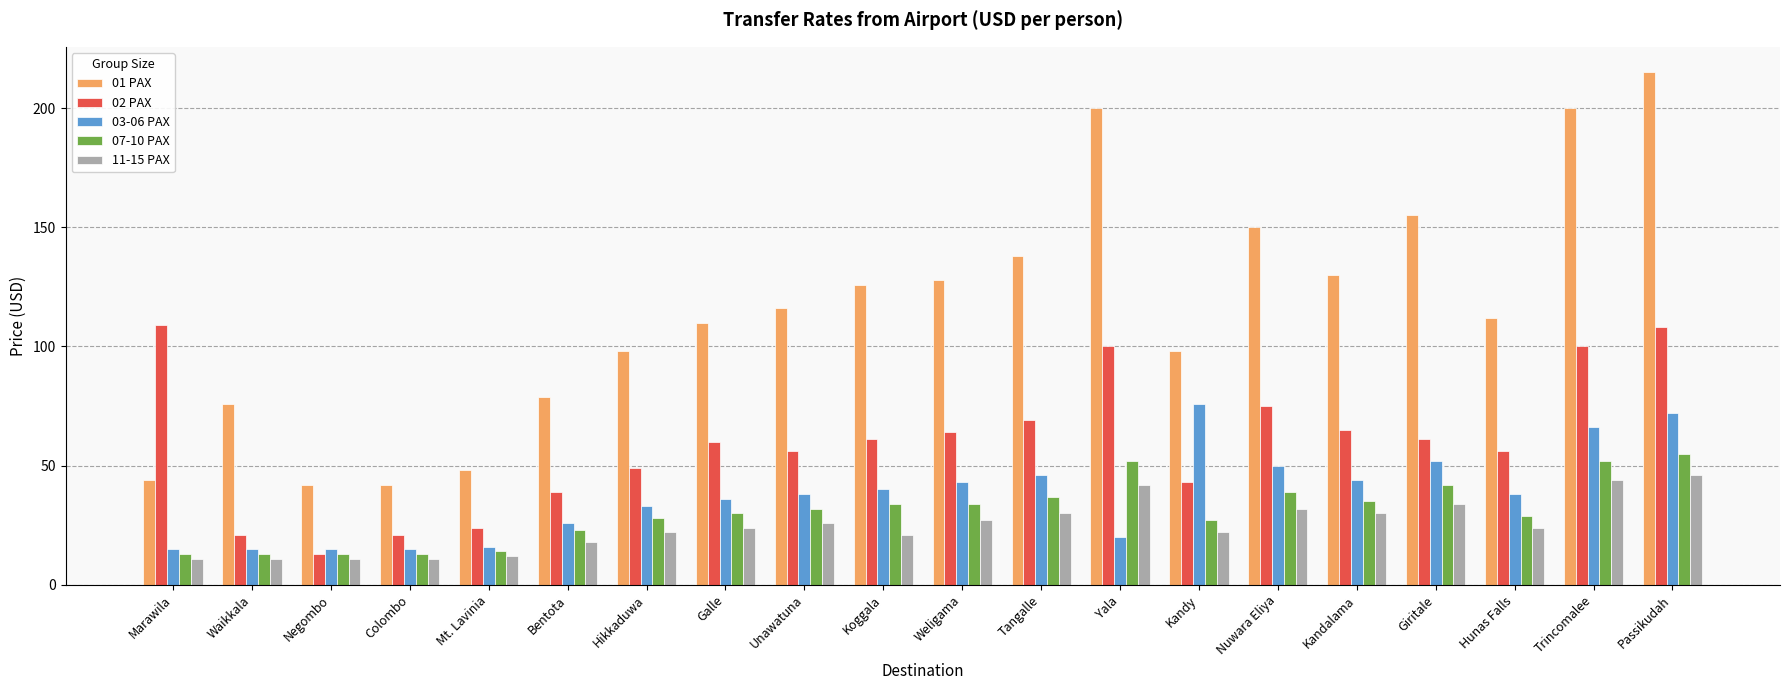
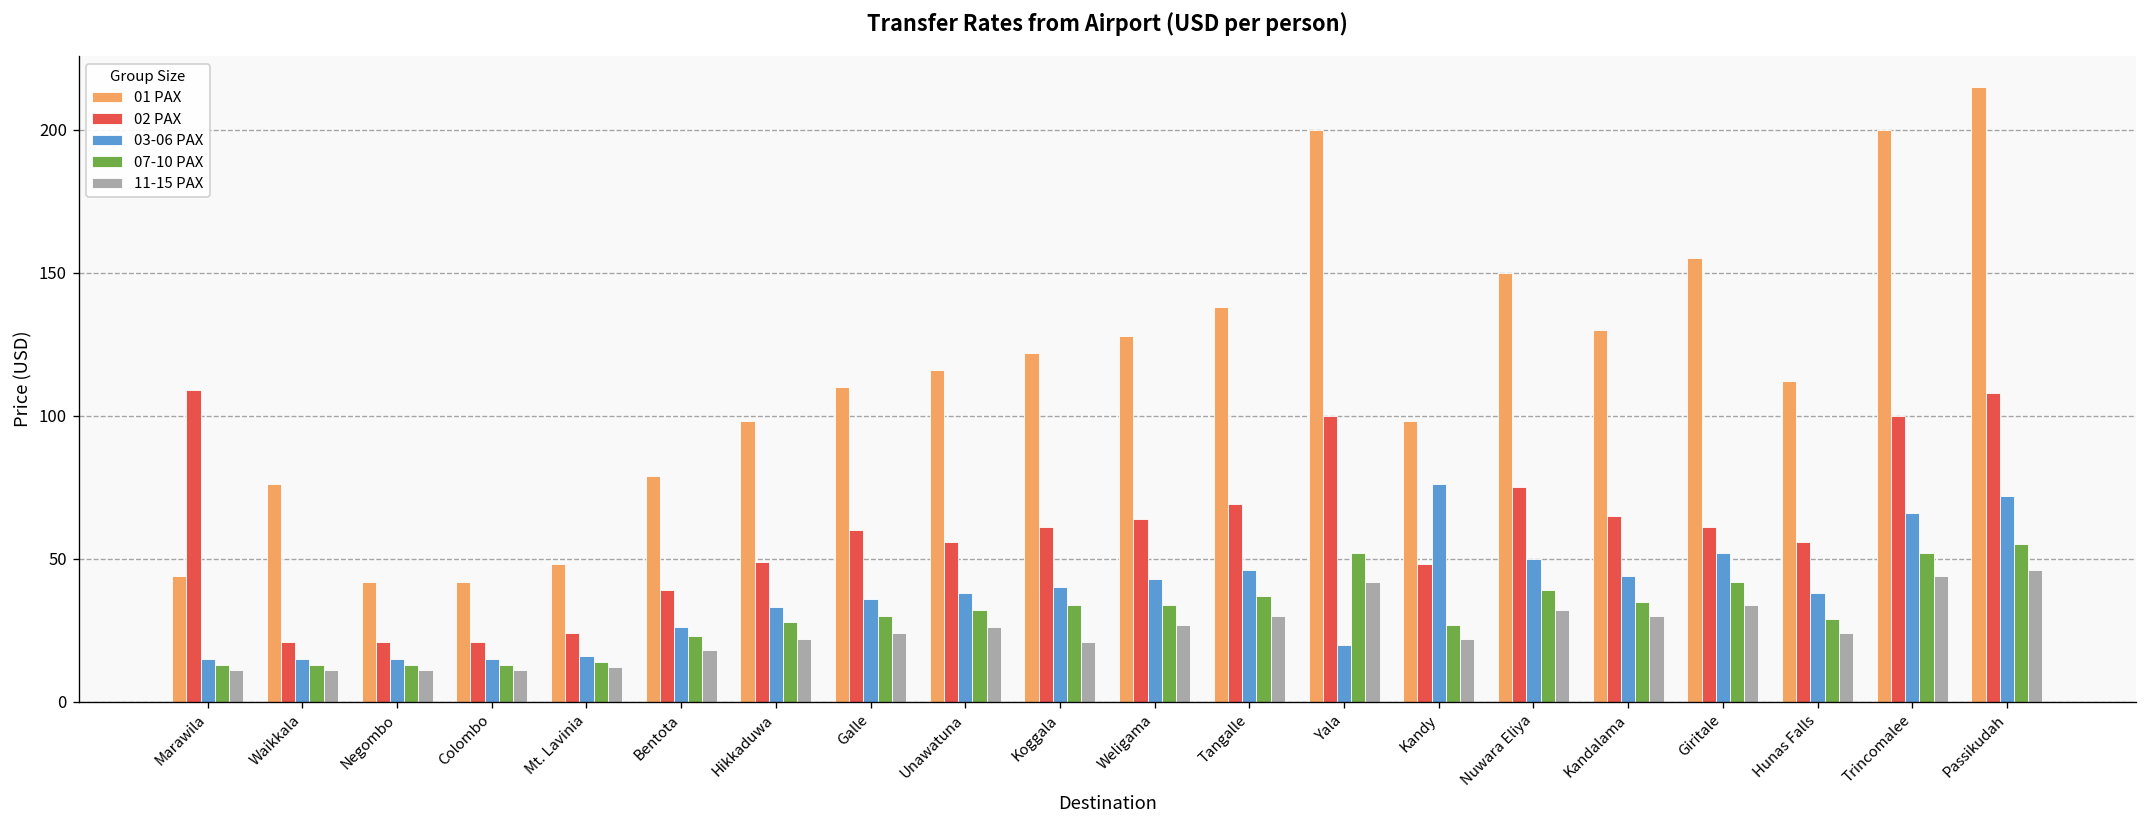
02 PAX, Negombo: 13 -> 21
01 PAX, Koggala: 126 -> 122
02 PAX, Kandy: 43 -> 48
